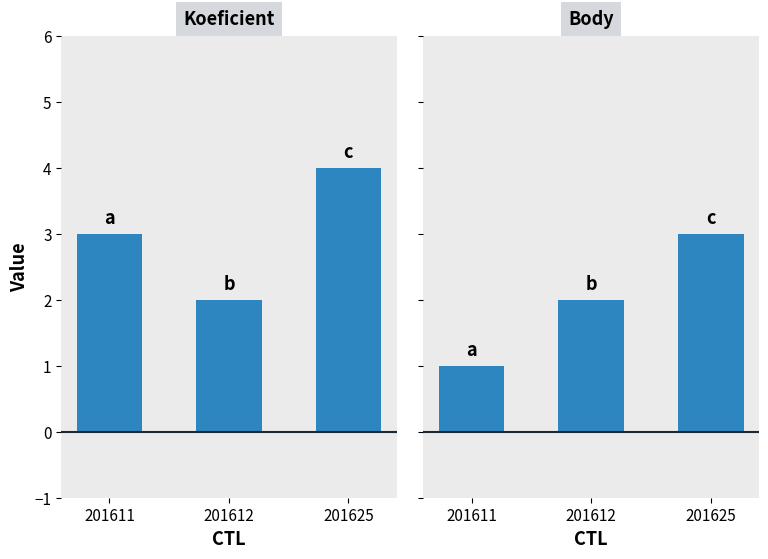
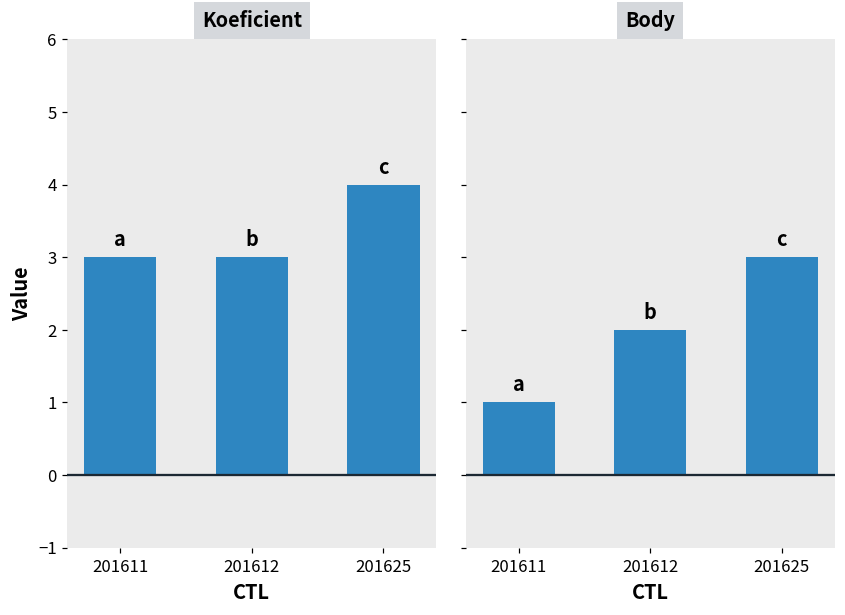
Koeficient, 201612: 2 -> 3
